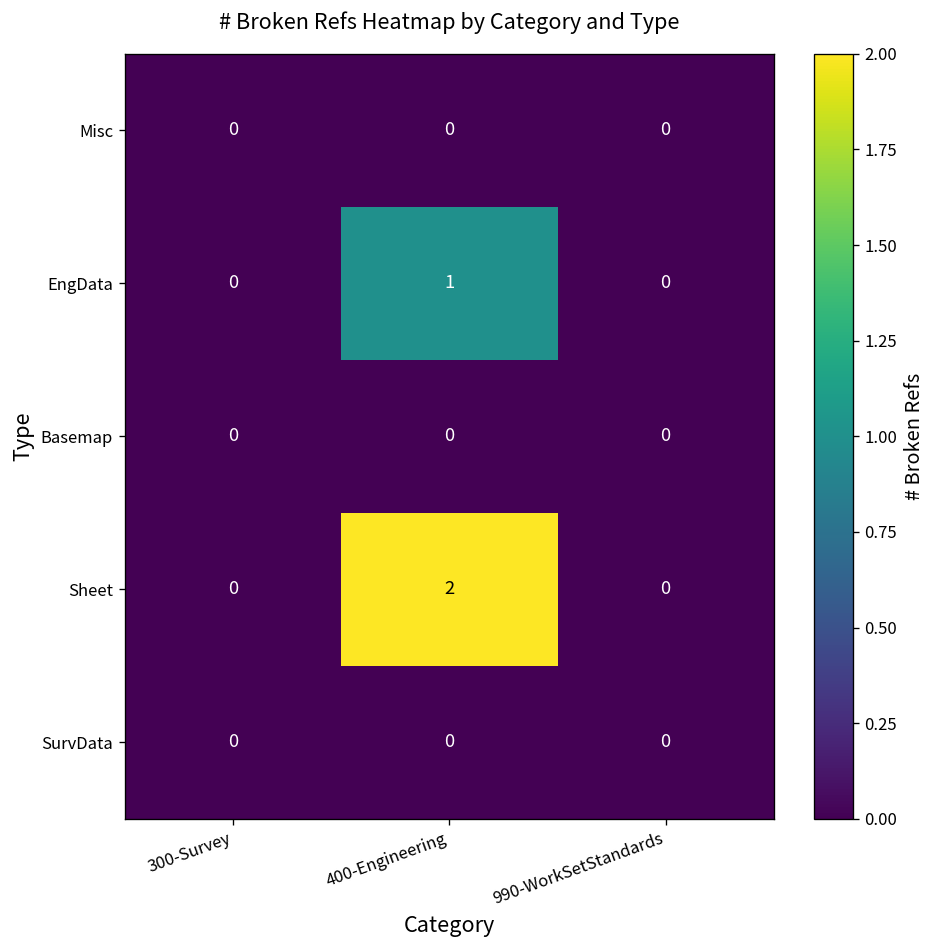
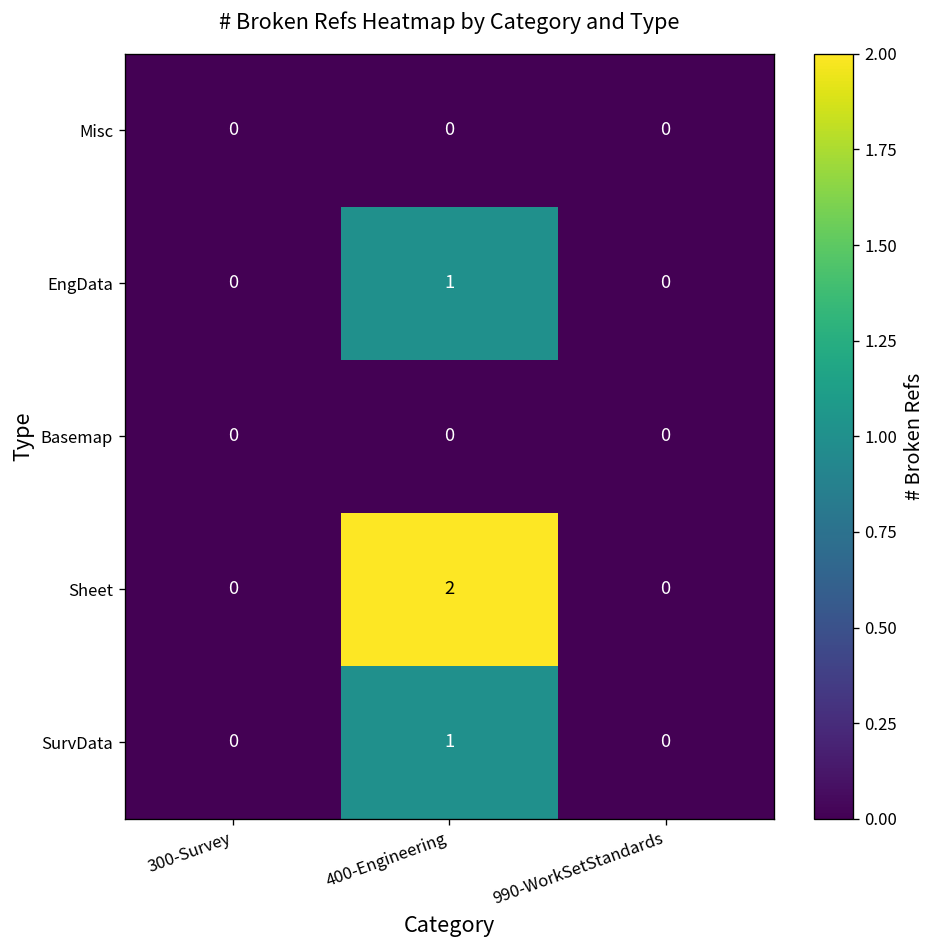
SurvData, 400-Engineering: 0 -> 1
